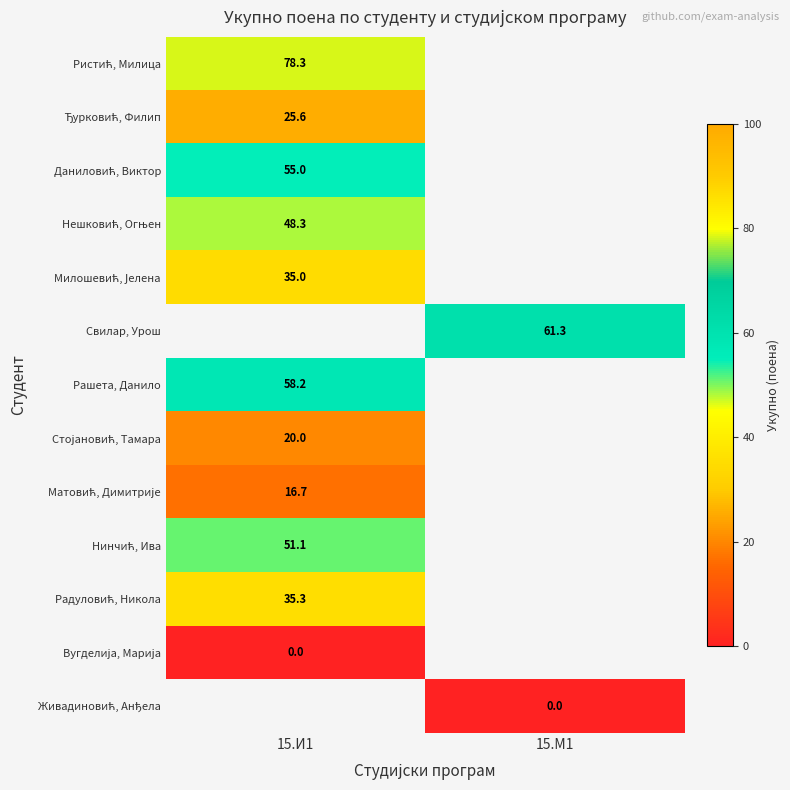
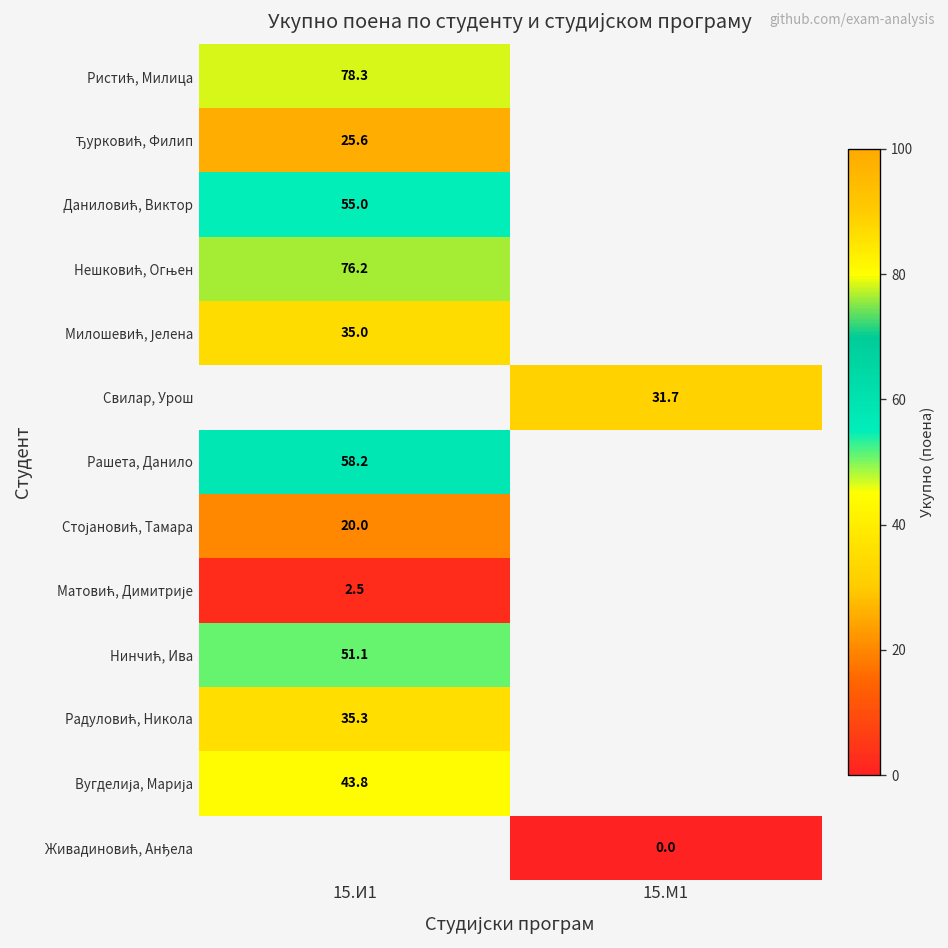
Нешковић, Огњен, 15.И1: 48.3 -> 76.2
Свилар, Урош, 15.М1: 61.3 -> 31.7
Матовић, Димитрије, 15.И1: 16.7 -> 2.5
Вугделија, Марија, 15.И1: 0.0 -> 43.8
